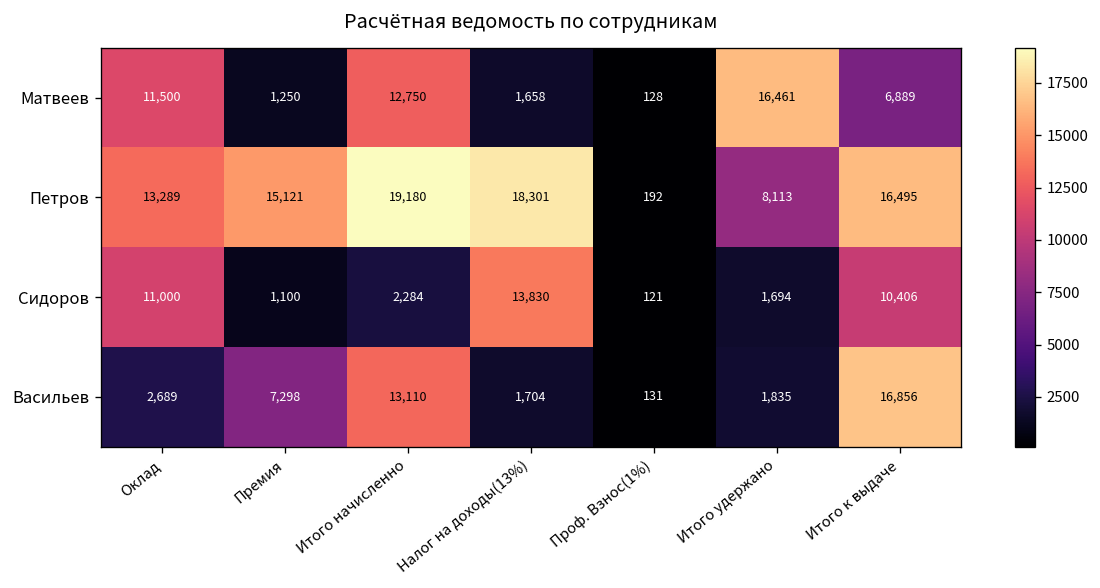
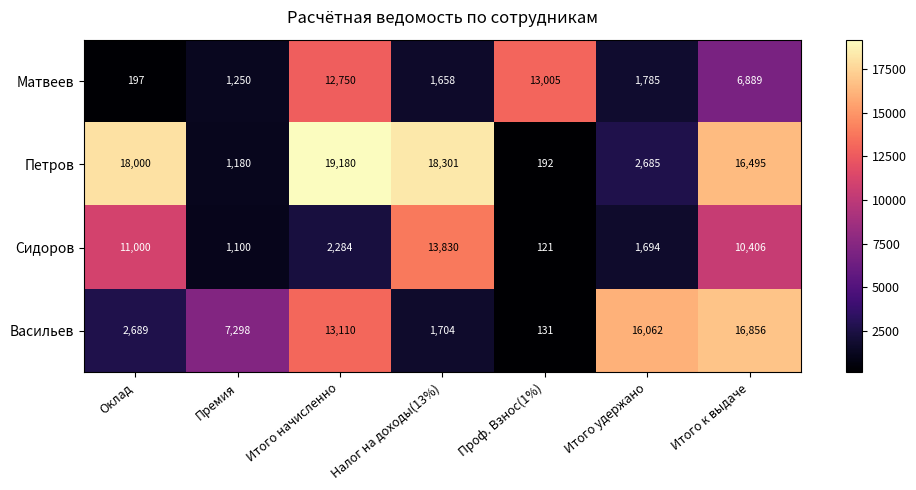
Матвеев, Оклад: 11,500 -> 197
Матвеев, Проф. Взнос(1%): 128 -> 13,005
Матвеев, Итого удержано: 16,461 -> 1,785
Петров, Оклад: 13,289 -> 18,000
Петров, Премия: 15,121 -> 1,180
Петров, Итого удержано: 8,113 -> 2,685
Васильев, Итого удержано: 1,835 -> 16,062
